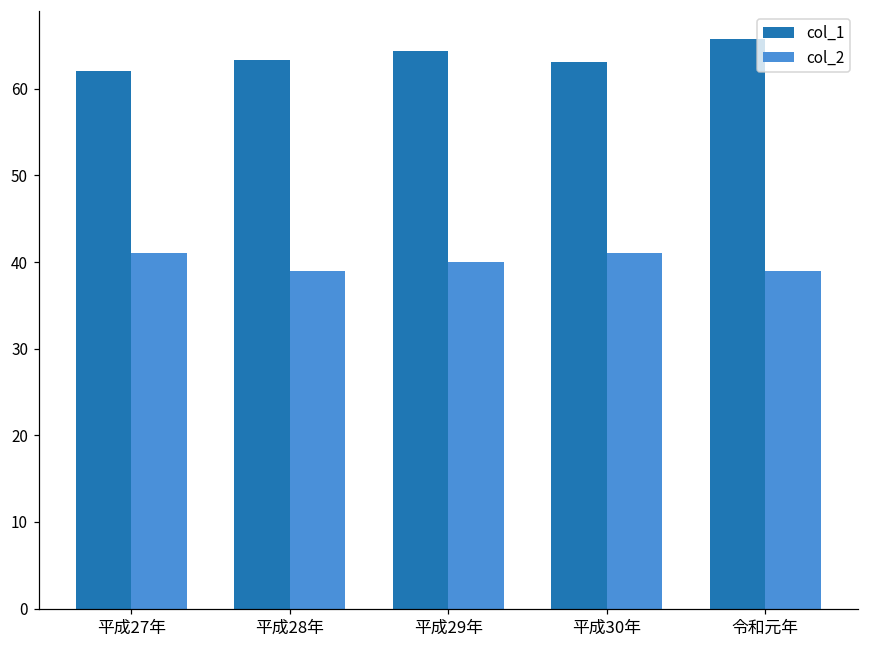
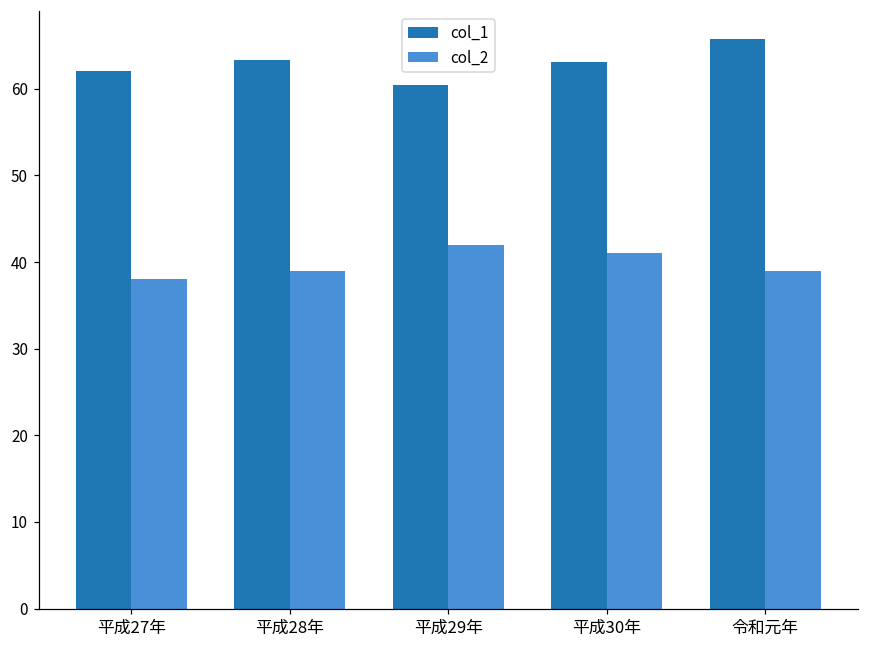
col_2, 平成27年: 41 -> 38
col_1, 平成29年: 64 -> 61
col_2, 平成29年: 40 -> 42
